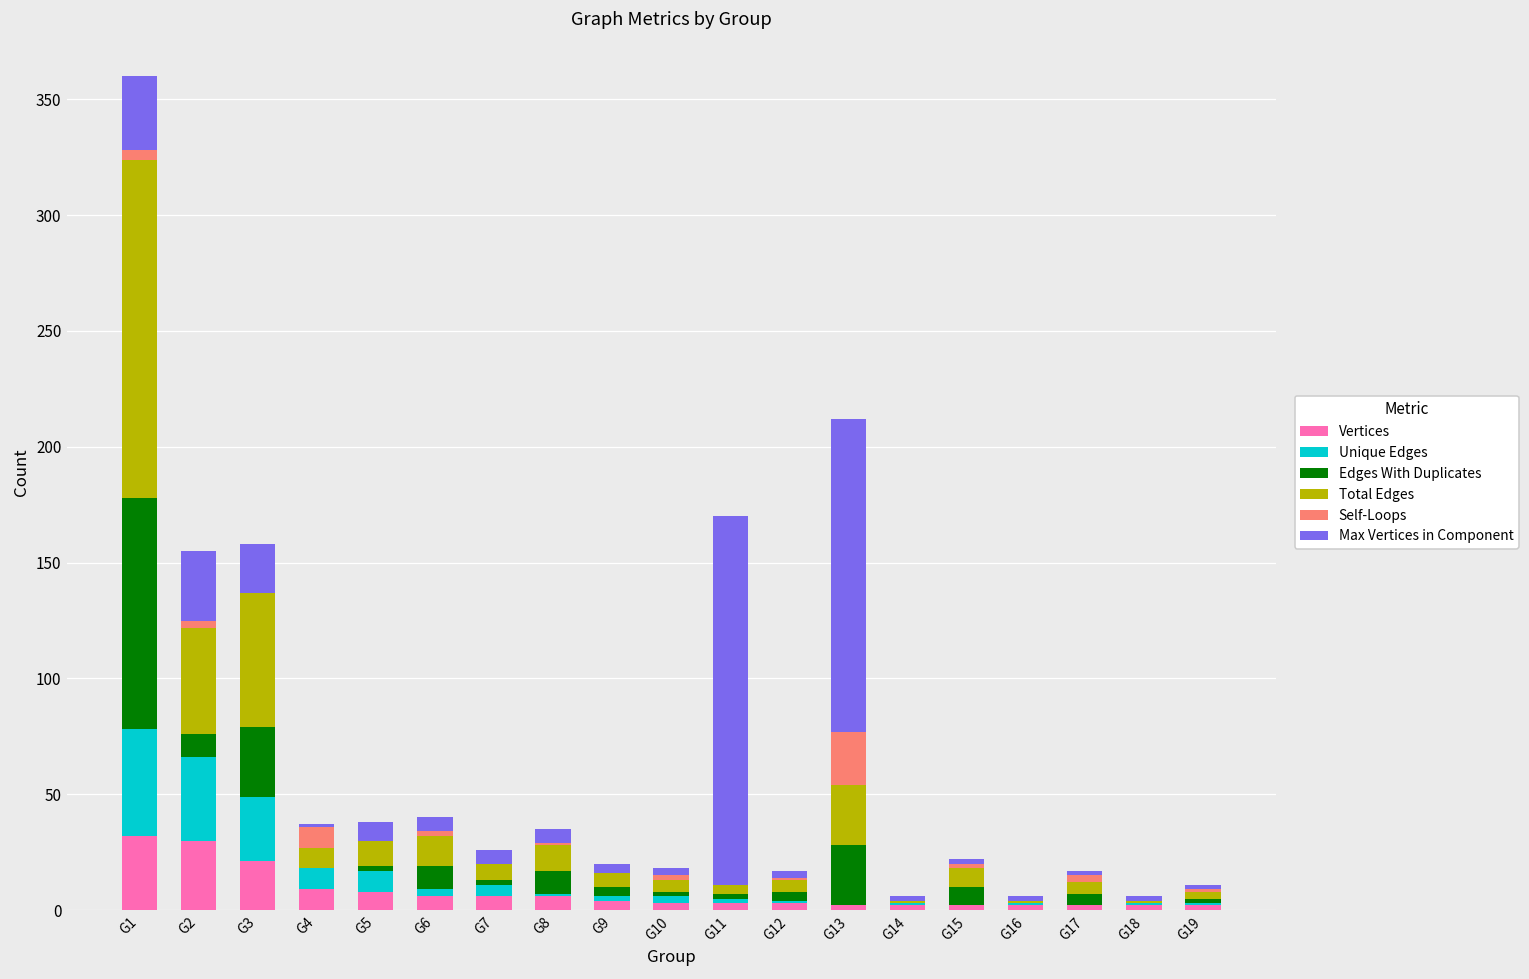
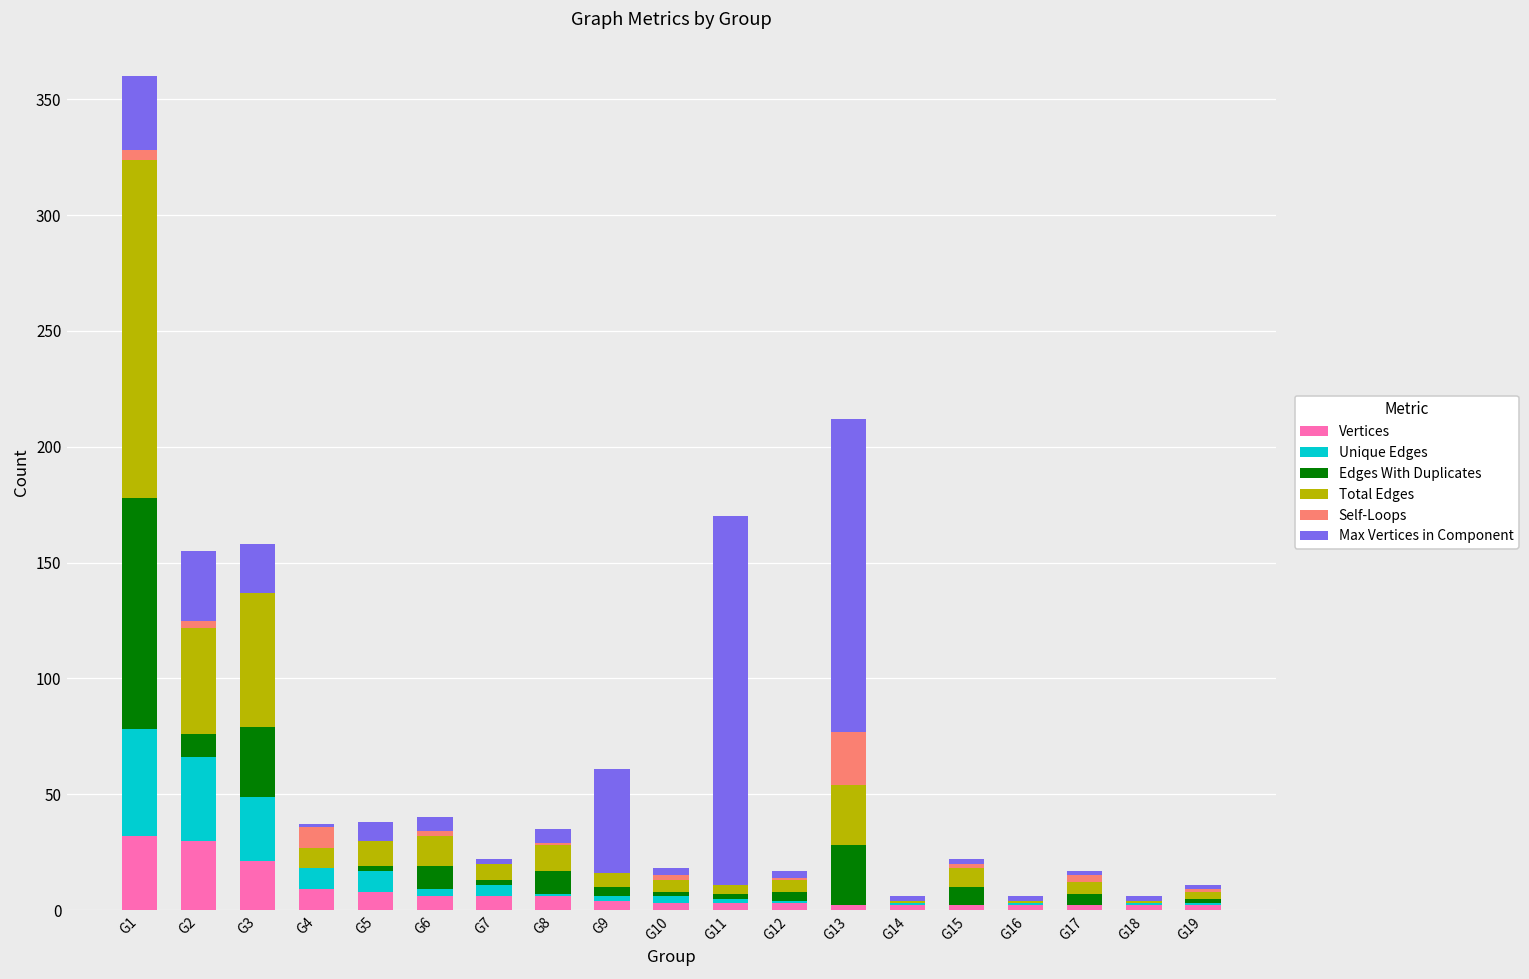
Max Vertices in Component, G7: 6 -> 2
Max Vertices in Component, G9: 4 -> 45
